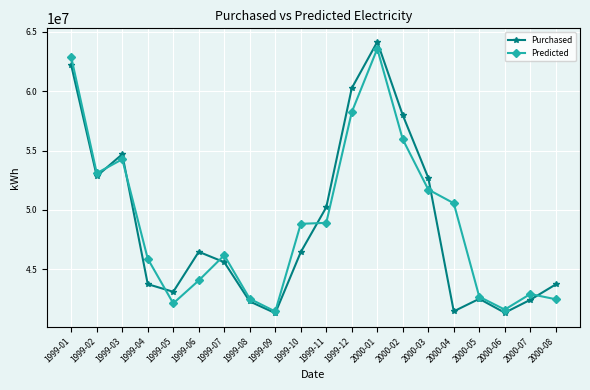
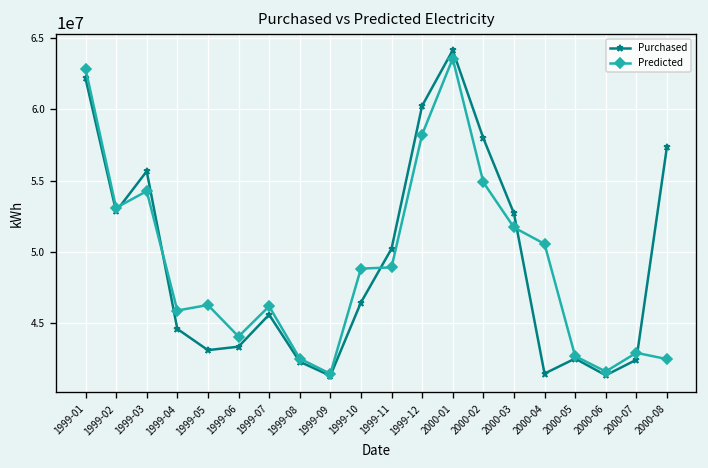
Purchased, 1999-03: 54700000 -> 55700000
Purchased, 1999-04: 43700000 -> 44600000
Predicted, 1999-05: 42100000 -> 46300000
Purchased, 1999-06: 46500000 -> 43300000
Predicted, 2000-02: 55900000 -> 54900000
Purchased, 2000-08: 43700000 -> 57400000
